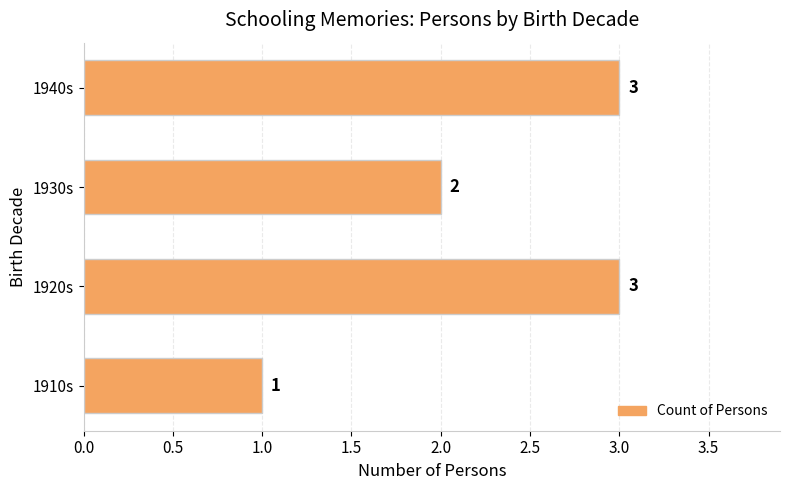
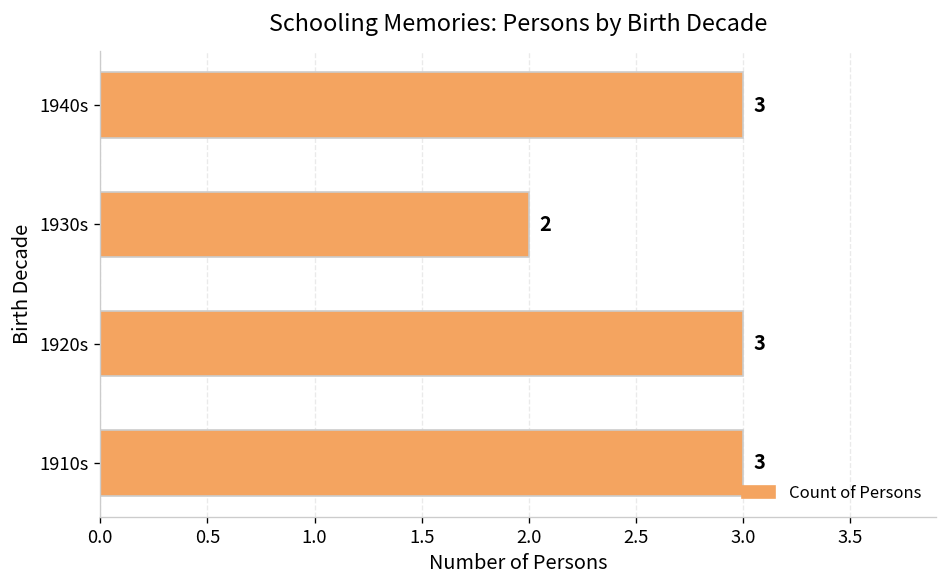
1910s: 1 -> 3
